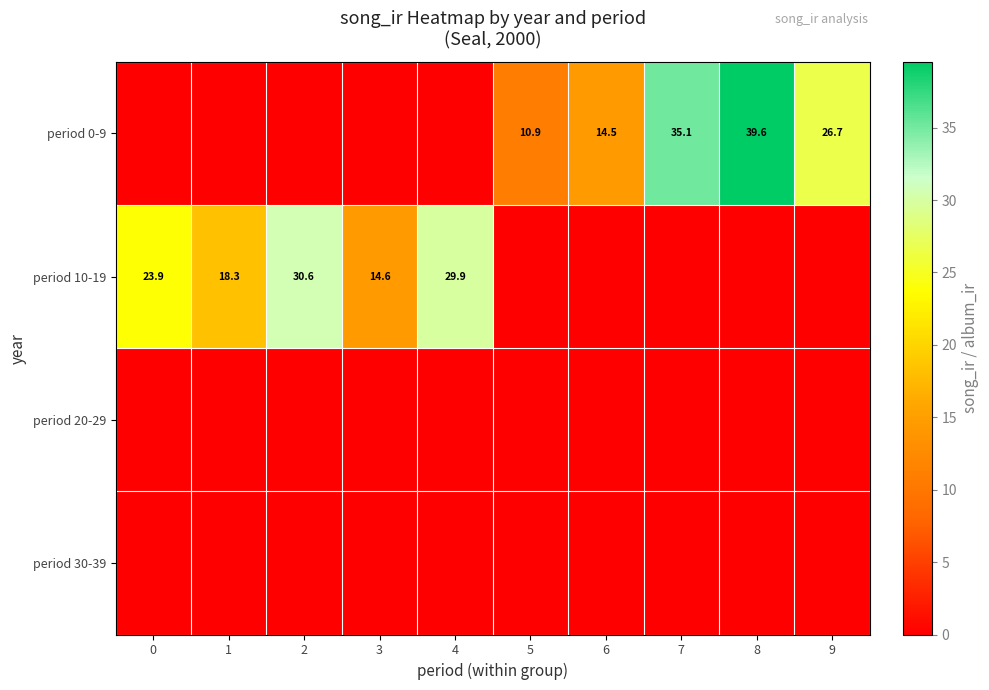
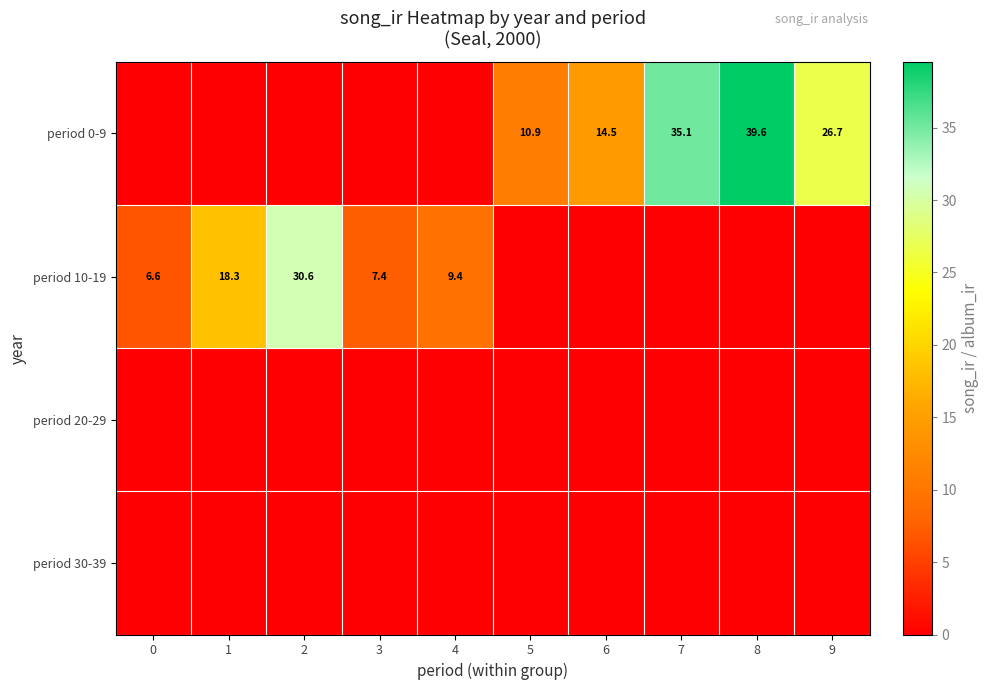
period 10-19, 0: 23.9 -> 6.6
period 10-19, 3: 14.6 -> 7.4
period 10-19, 4: 29.9 -> 9.4
